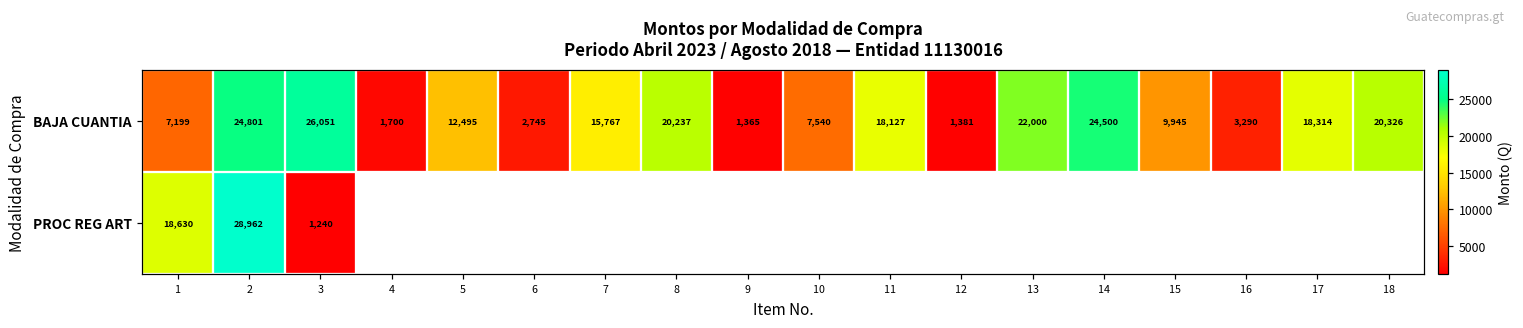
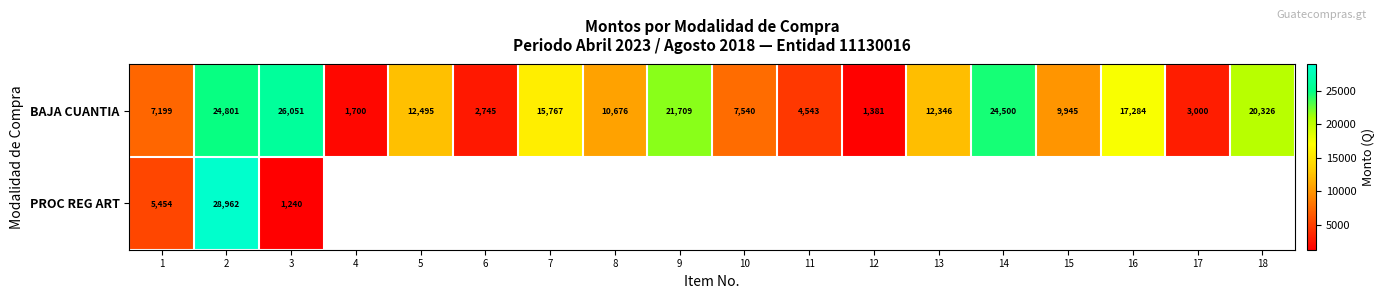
BAJA CUANTIA, 8: 20,237 -> 10,676
BAJA CUANTIA, 9: 1,365 -> 21,709
BAJA CUANTIA, 11: 18,127 -> 4,543
BAJA CUANTIA, 13: 22,000 -> 12,346
BAJA CUANTIA, 16: 3,290 -> 17,284
BAJA CUANTIA, 17: 18,314 -> 3,000
PROC REG ART, 1: 18,630 -> 5,454
